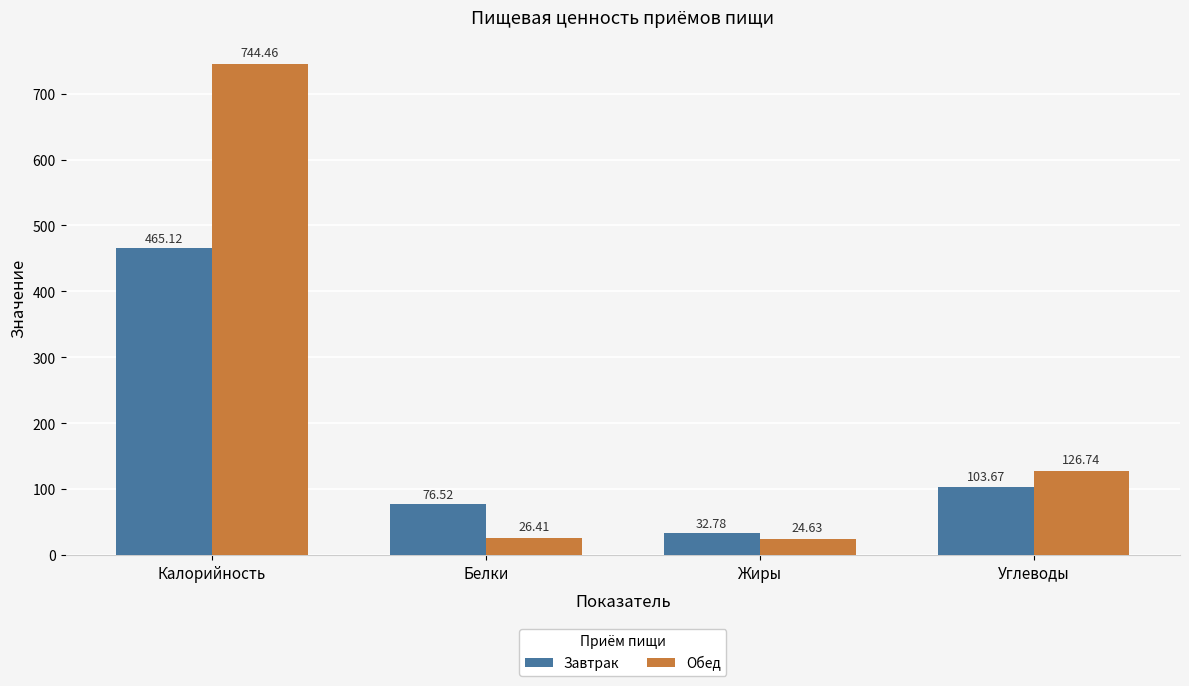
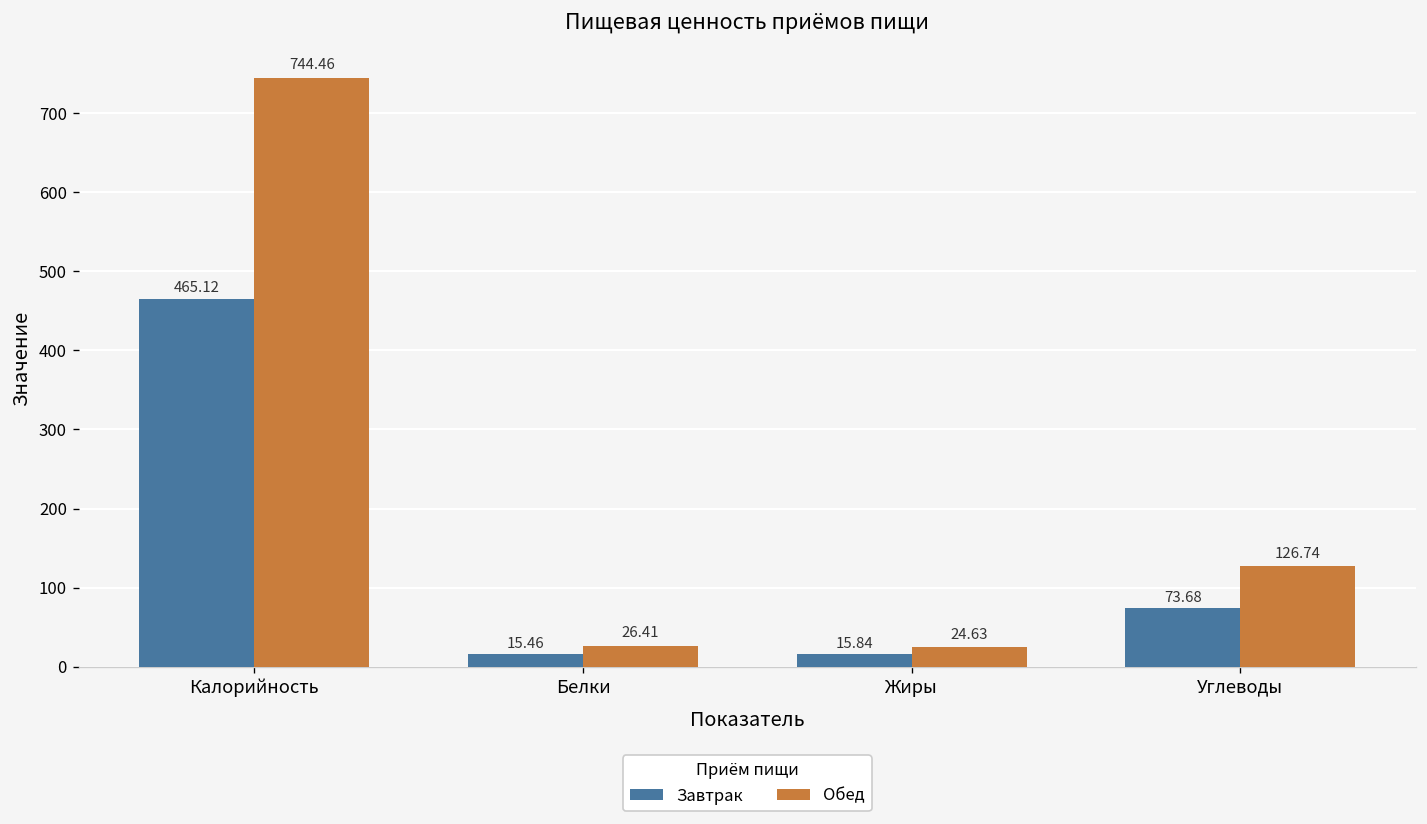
Завтрак, Белки: 76.52 -> 15.46
Завтрак, Жиры: 32.78 -> 15.84
Завтрак, Углеводы: 103.67 -> 73.68
